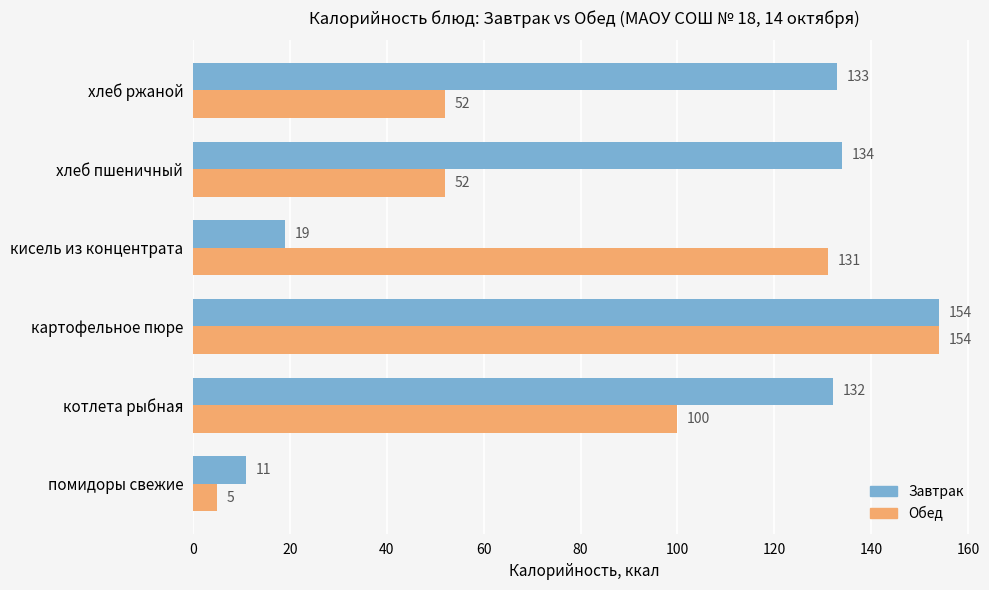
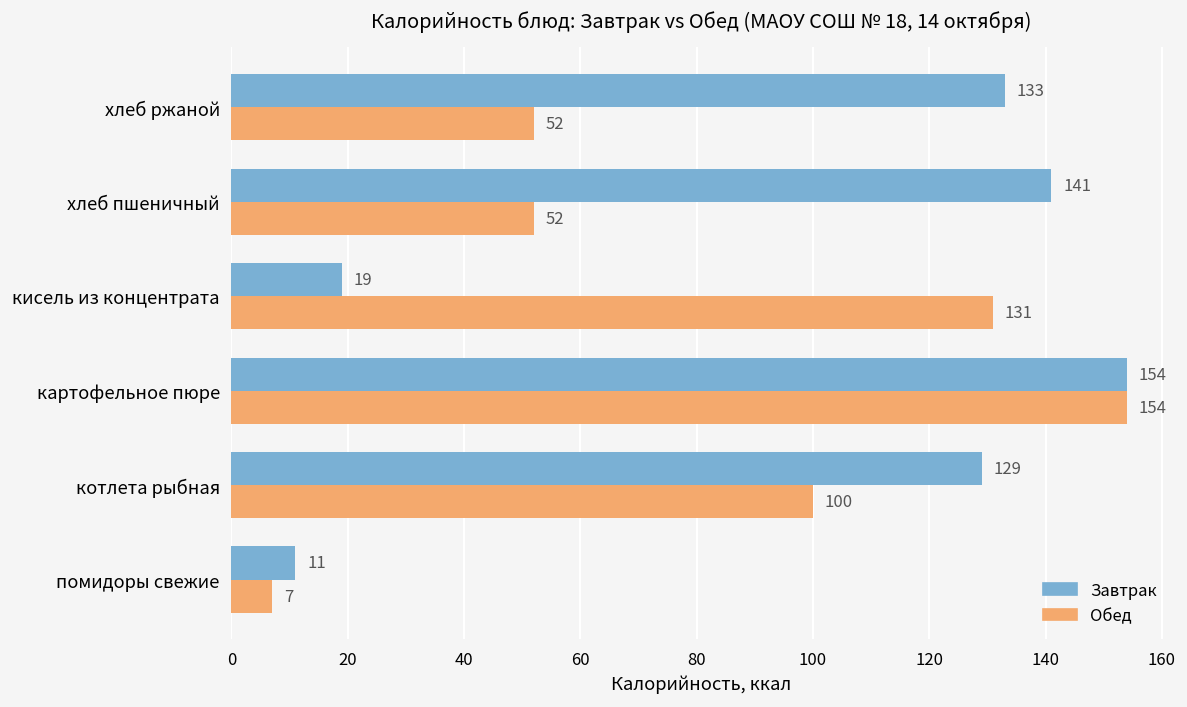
Завтрак, хлеб пшеничный: 134 -> 141
Завтрак, котлета рыбная: 132 -> 129
Обед, помидоры свежие: 5 -> 7
